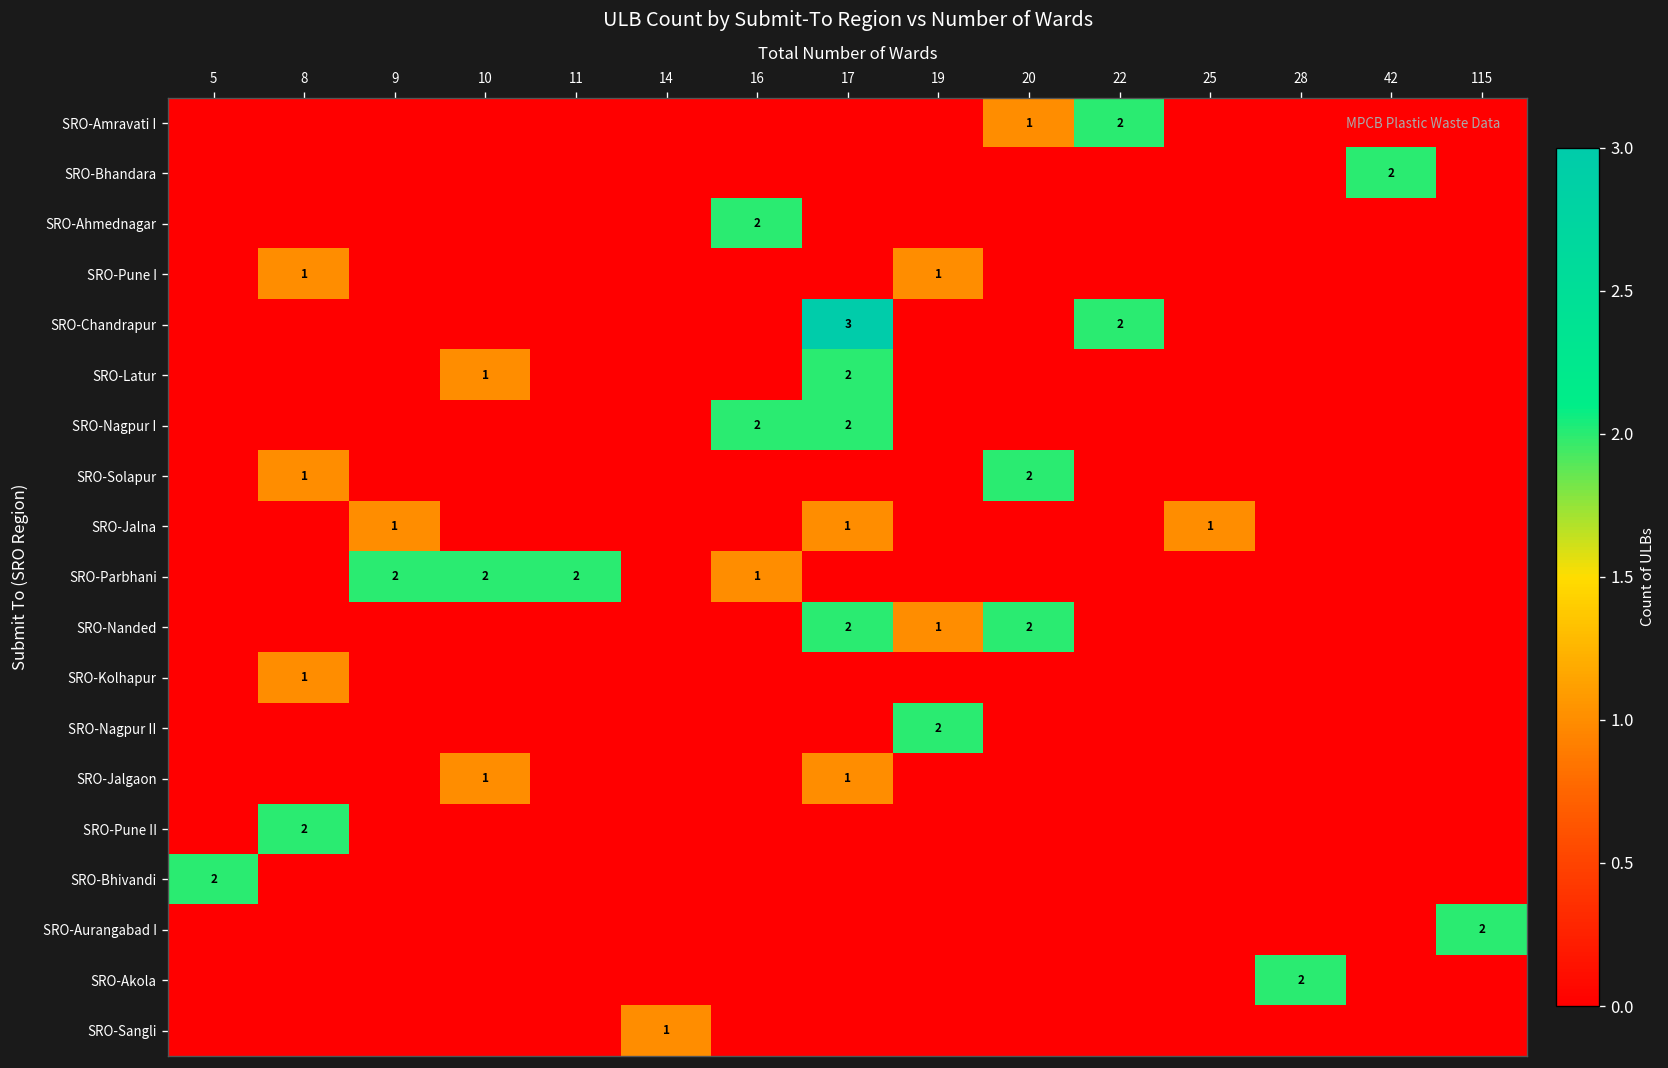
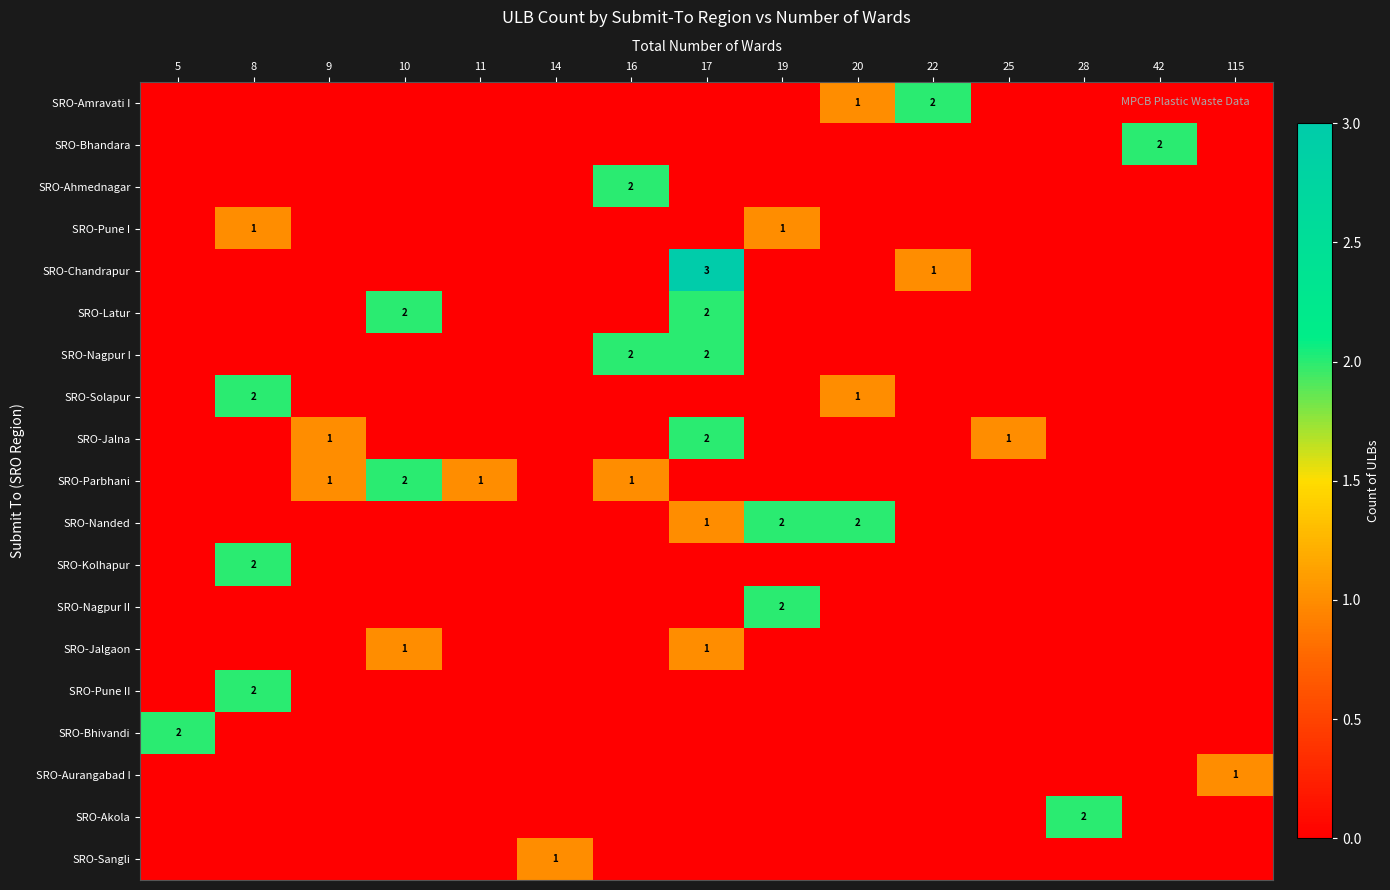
SRO-Chandrapur, 22: 2 -> 1
SRO-Latur, 10: 1 -> 2
SRO-Solapur, 8: 1 -> 2
SRO-Solapur, 20: 2 -> 1
SRO-Jalna, 17: 1 -> 2
SRO-Parbhani, 9: 2 -> 1
SRO-Parbhani, 11: 2 -> 1
SRO-Nanded, 17: 2 -> 1
SRO-Nanded, 19: 1 -> 2
SRO-Kolhapur, 8: 1 -> 2
SRO-Aurangabad I, 115: 2 -> 1
